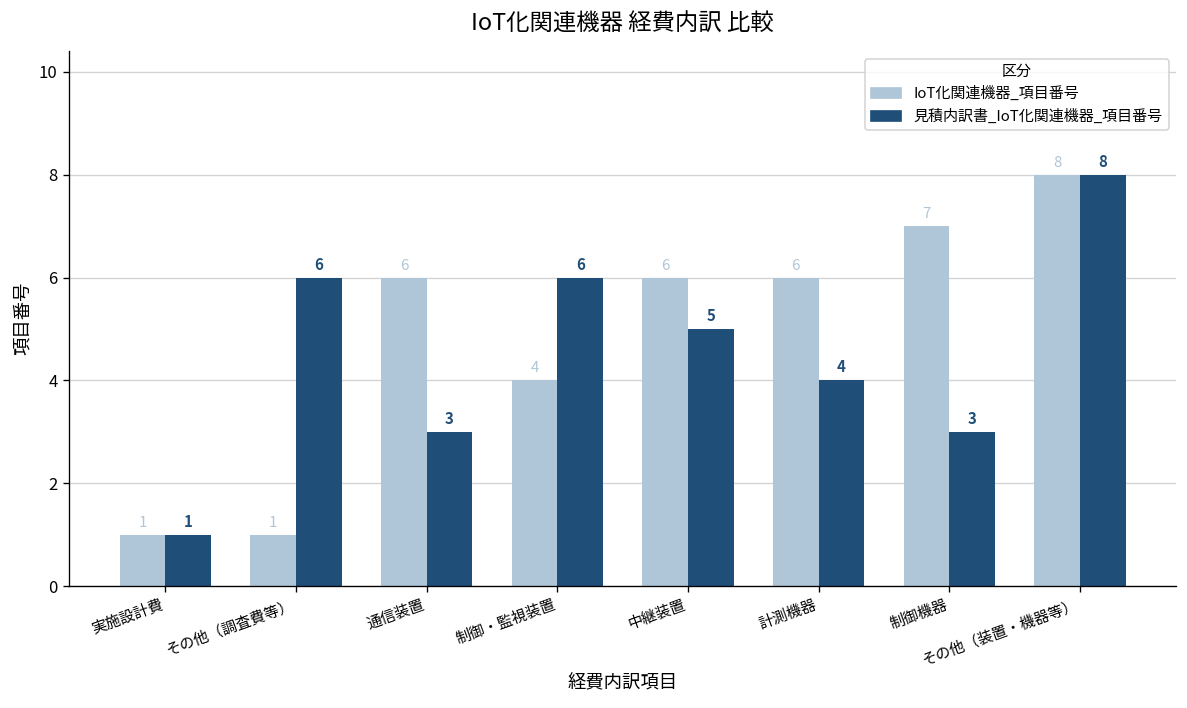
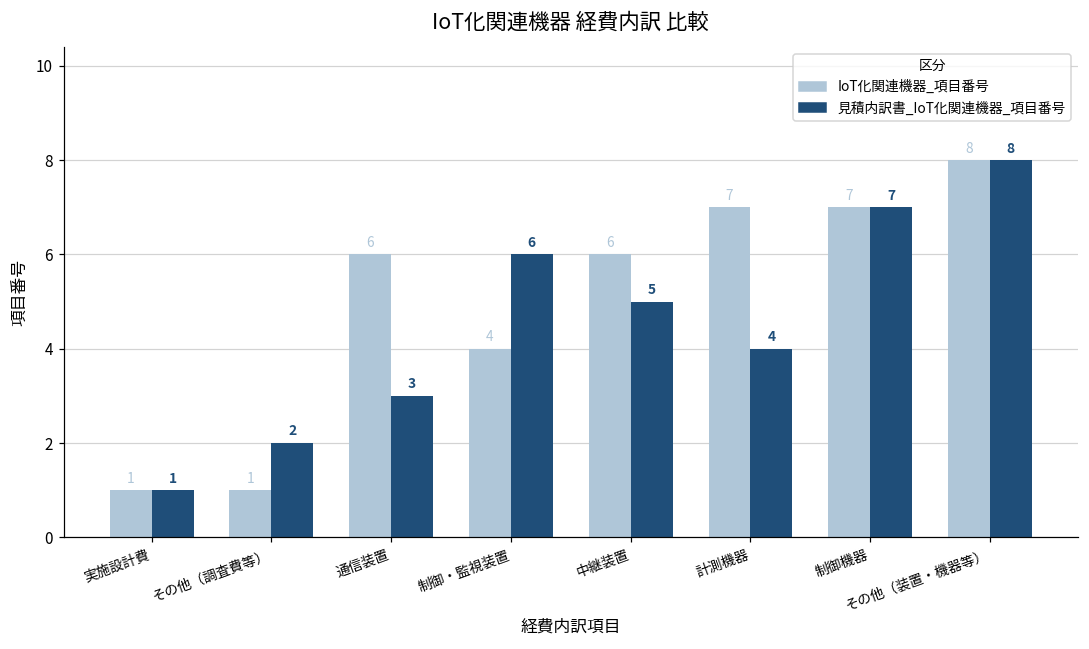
見積内訳書_IoT化関連機器_項目番号, その他（調査費等）: 6 -> 2
IoT化関連機器_項目番号, 計測機器: 6 -> 7
見積内訳書_IoT化関連機器_項目番号, 制御機器: 3 -> 7
